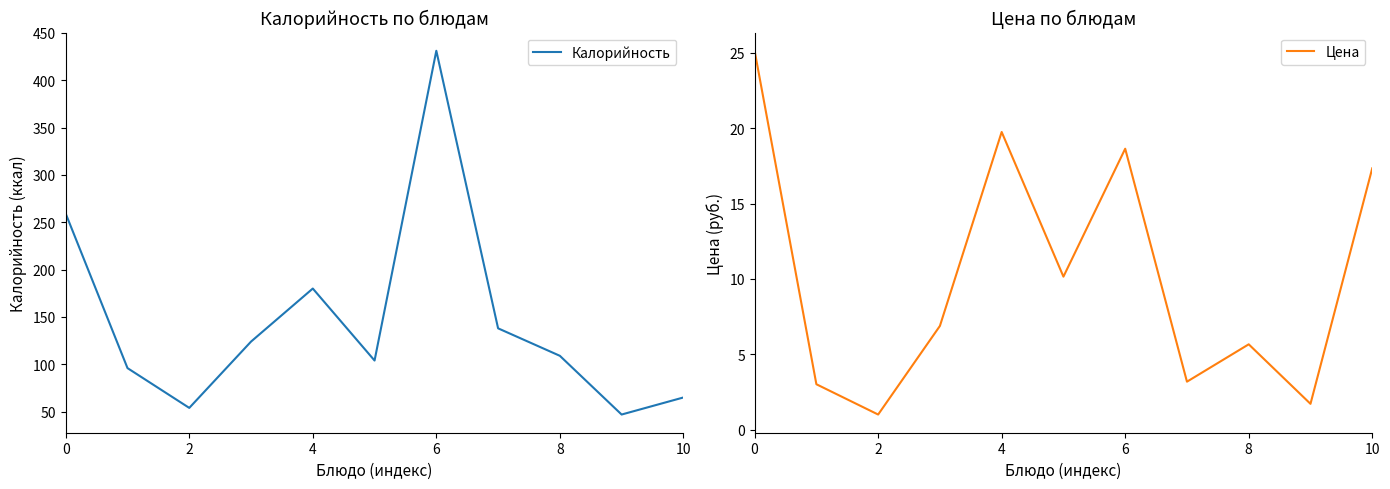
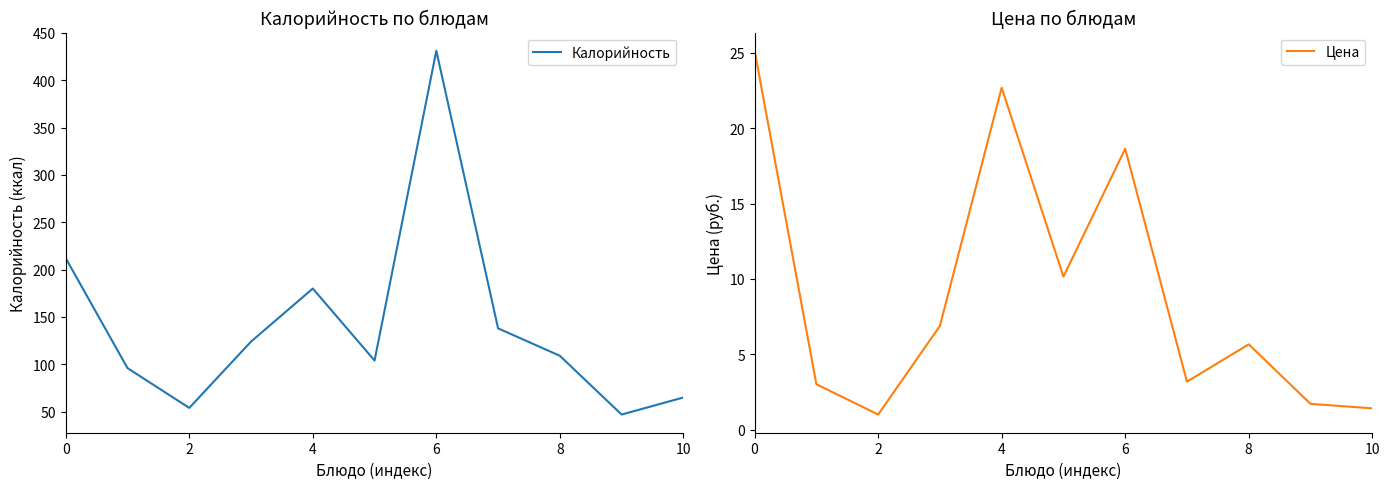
Калорийность по блюдам, 0: 260 -> 210
Цена по блюдам, 4: 19.8 -> 22.7
Цена по блюдам, 10: 17.3 -> 1.4
